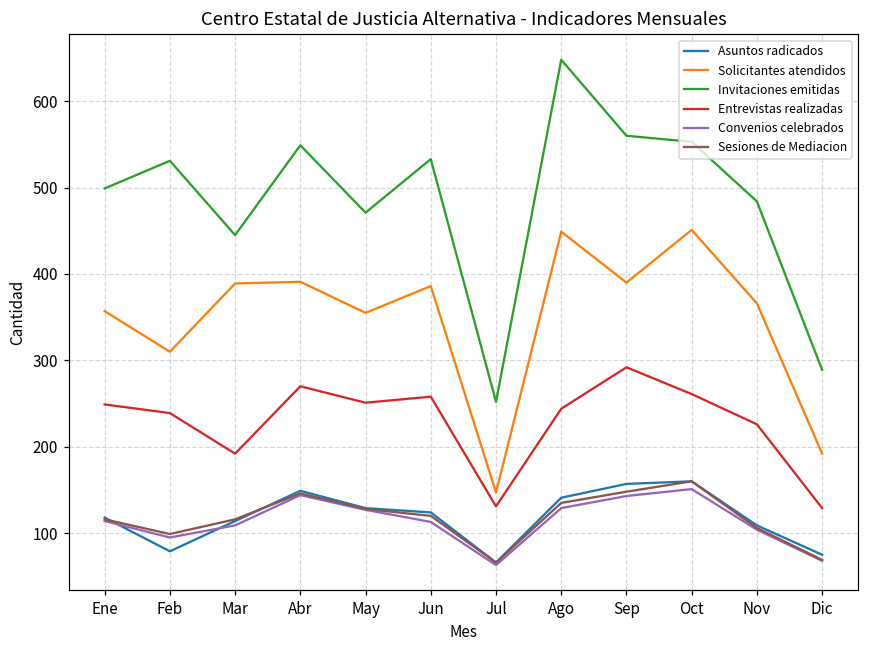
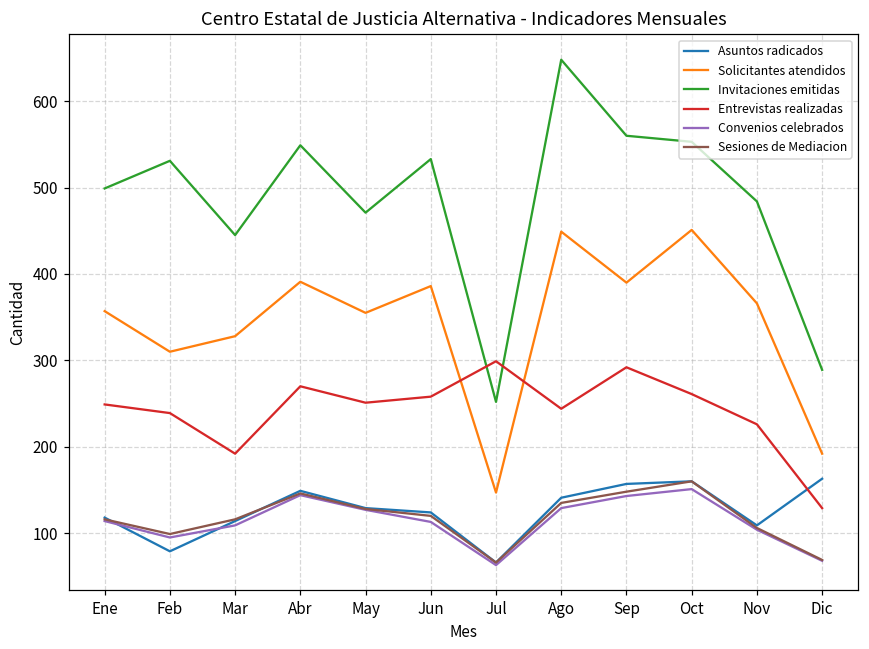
Solicitantes atendidos, Mar: 390 -> 330
Entrevistas realizadas, Jul: 130 -> 300
Asuntos radicados, Dic: 80 -> 160
